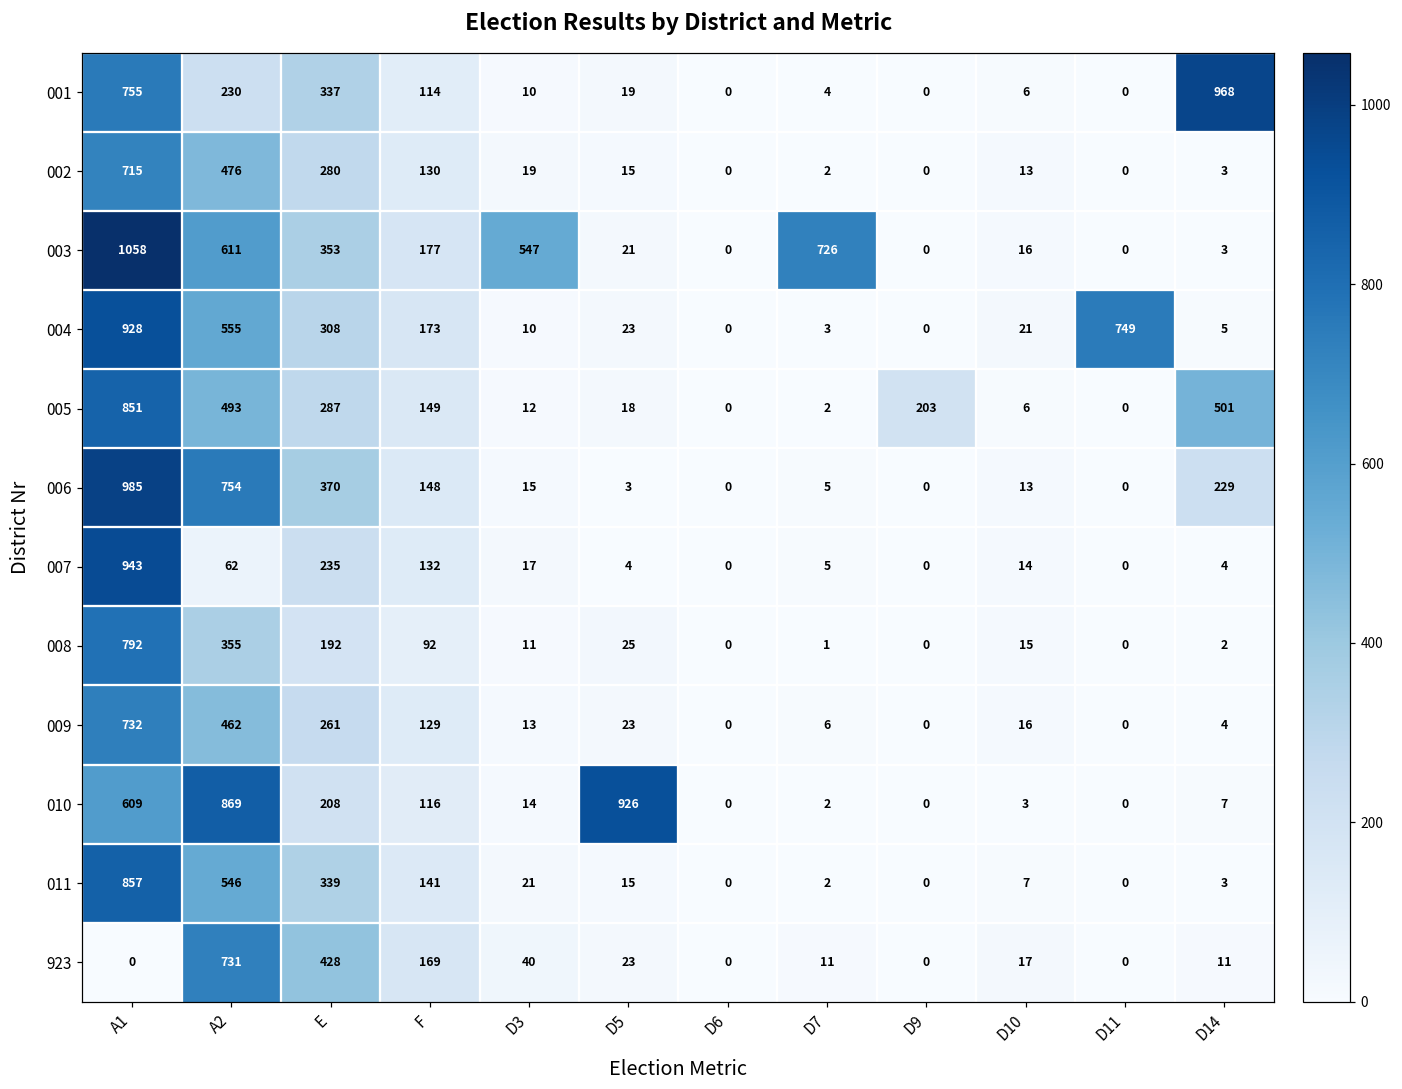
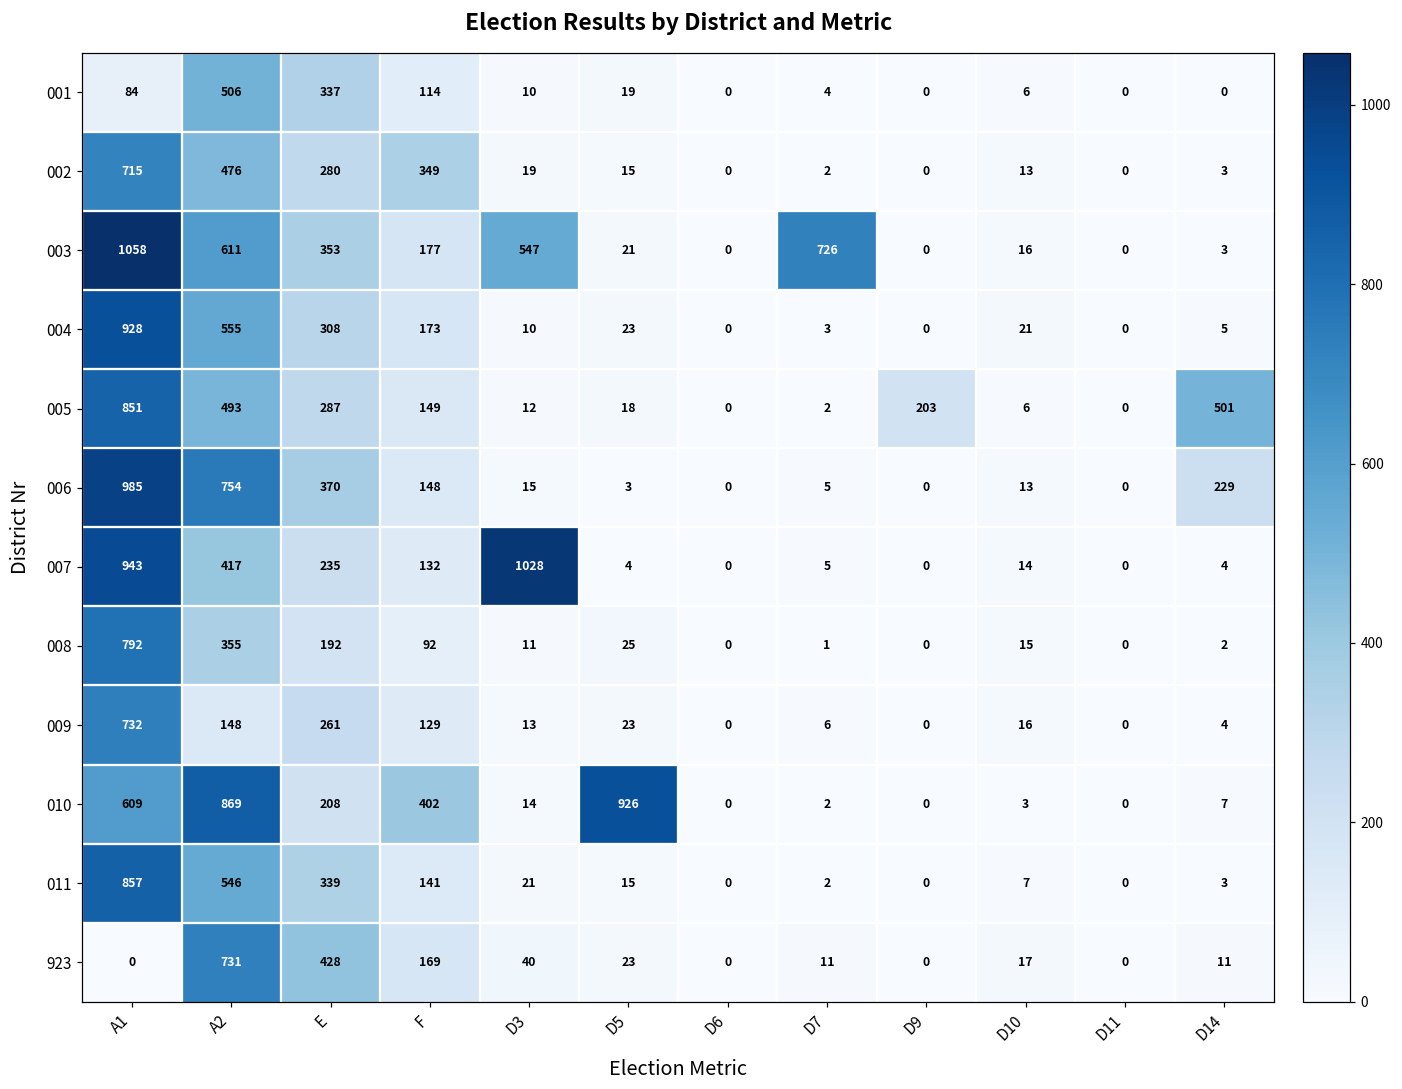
001, A1: 755 -> 84
001, A2: 230 -> 506
001, D14: 968 -> 0
002, F: 130 -> 349
004, D11: 749 -> 0
007, A2: 62 -> 417
007, D3: 17 -> 1028
009, A2: 462 -> 148
010, F: 116 -> 402
